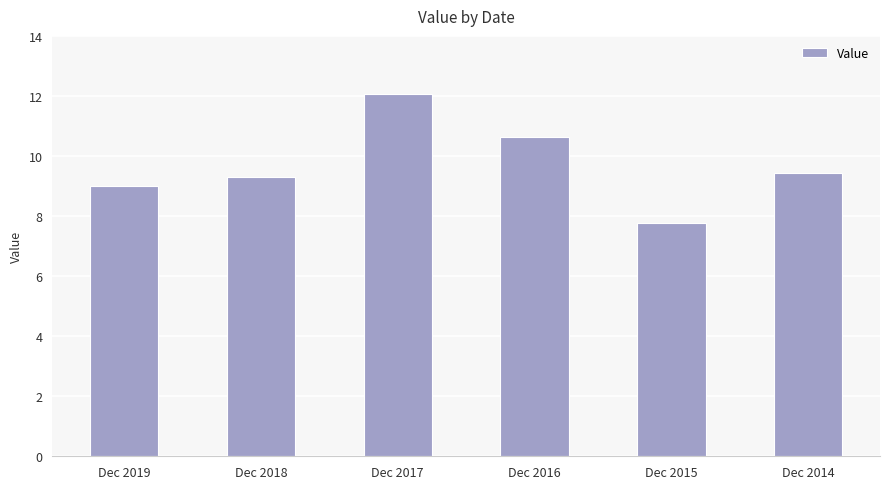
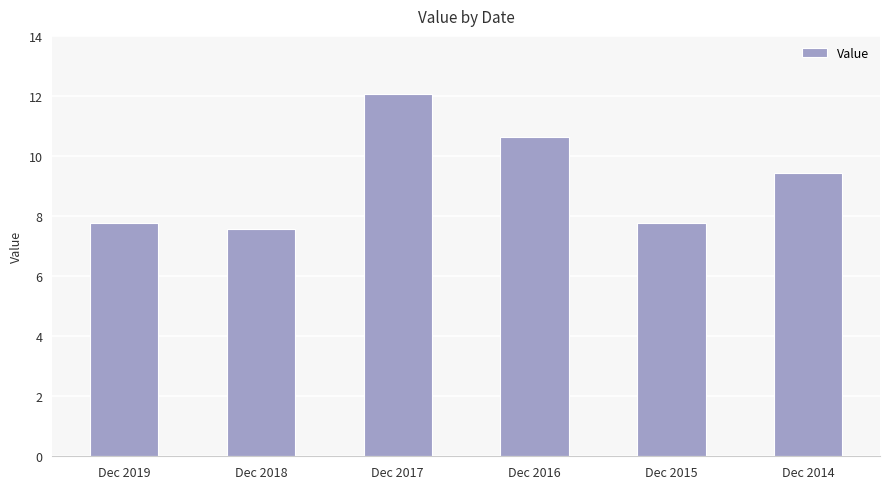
Dec 2019: 9.0 -> 7.8
Dec 2018: 9.3 -> 7.6
